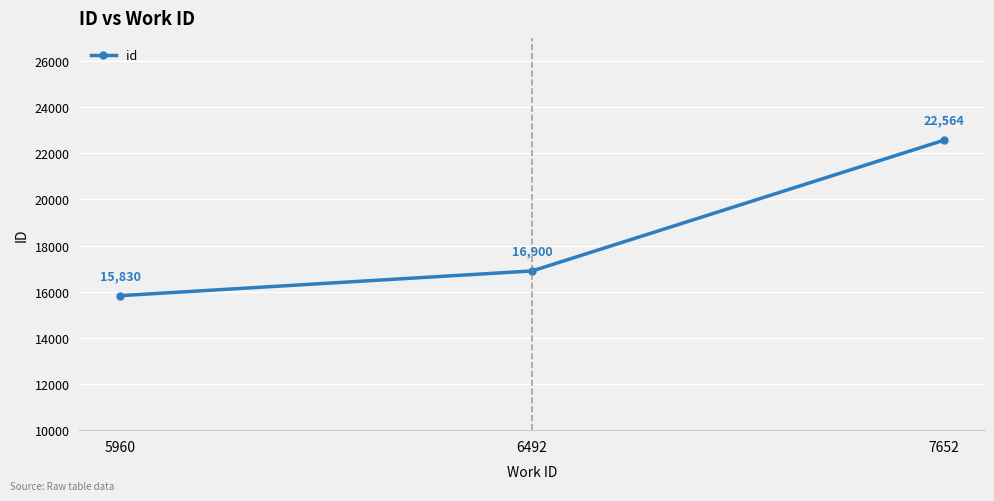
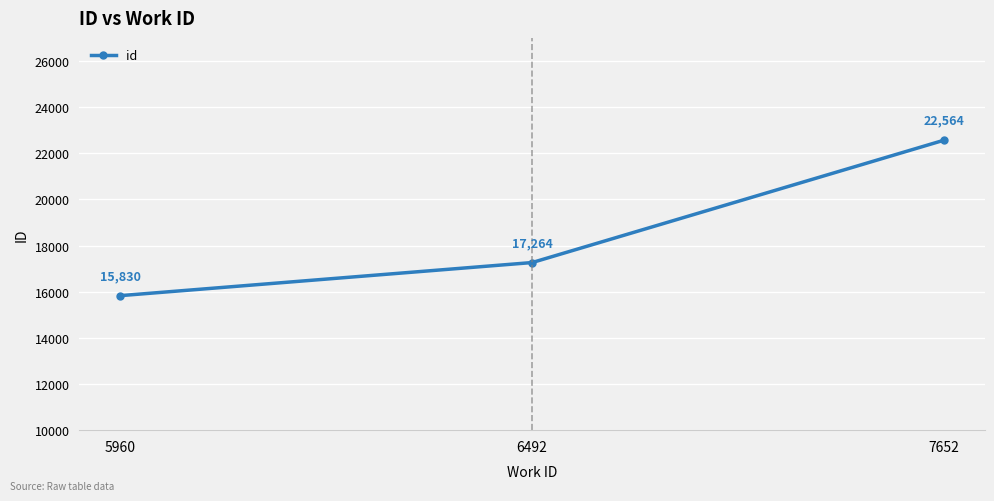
6492: 16,900 -> 17,264
